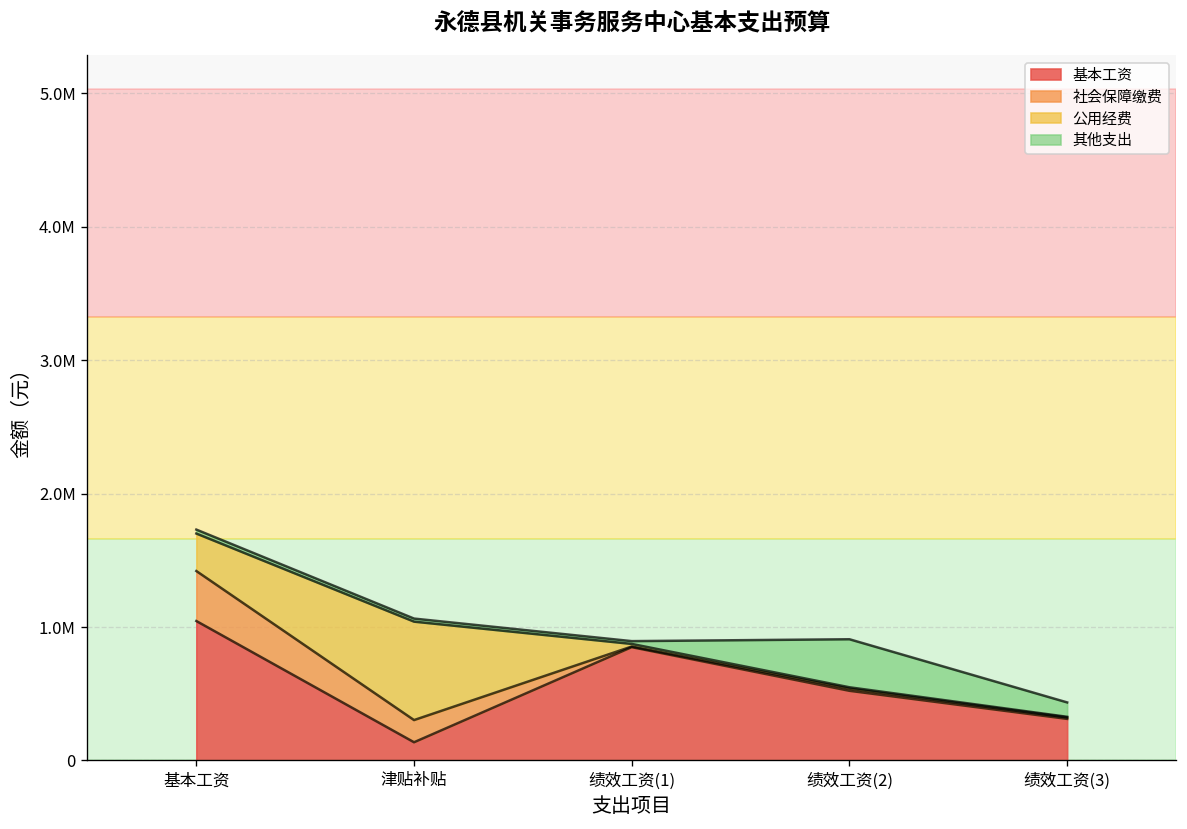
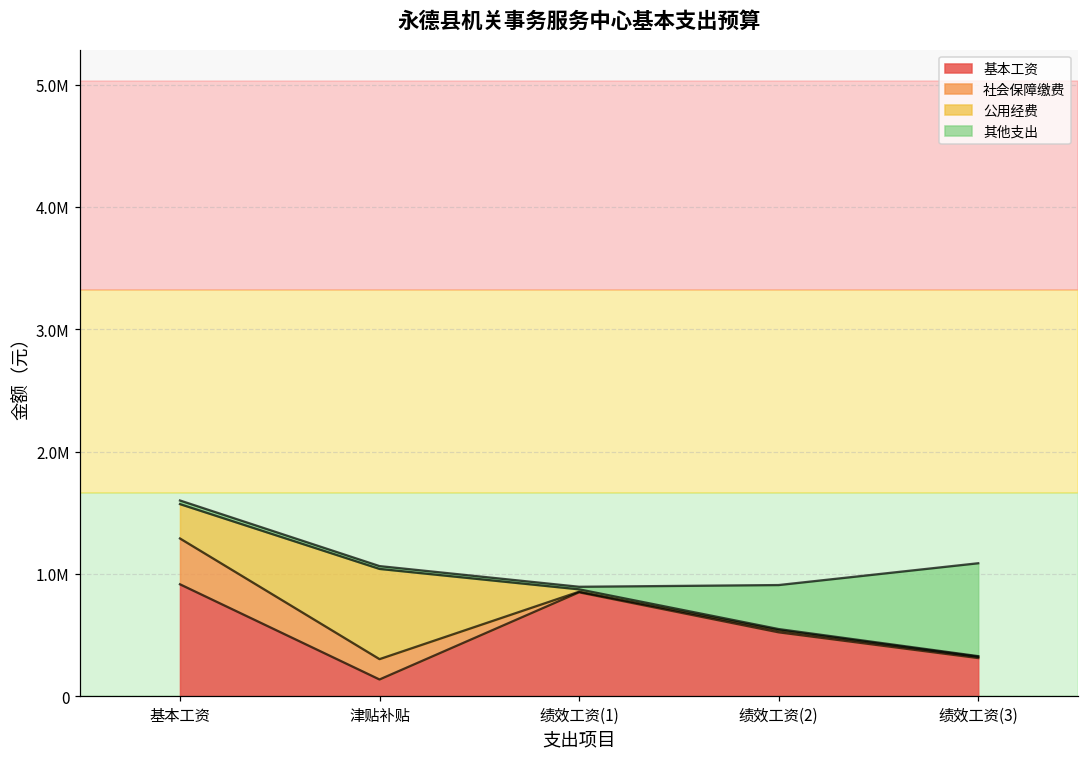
基本工资, 基本工资: 1050000 -> 910000
其他支出, 绩效工资(3): 110000 -> 760000
